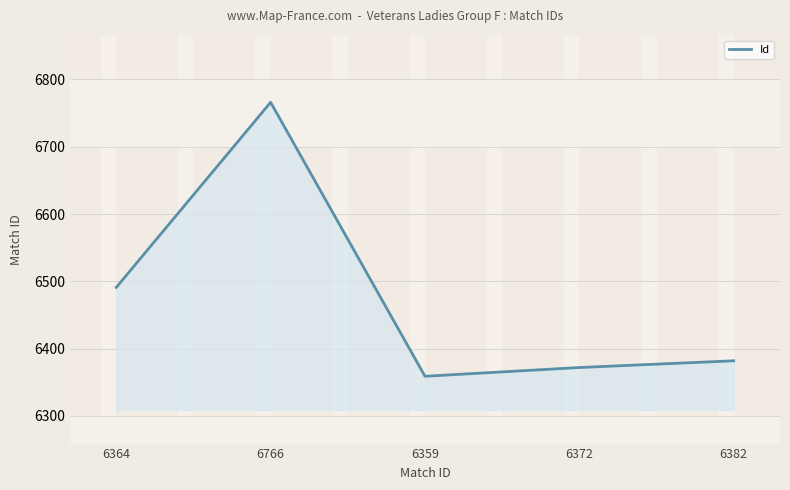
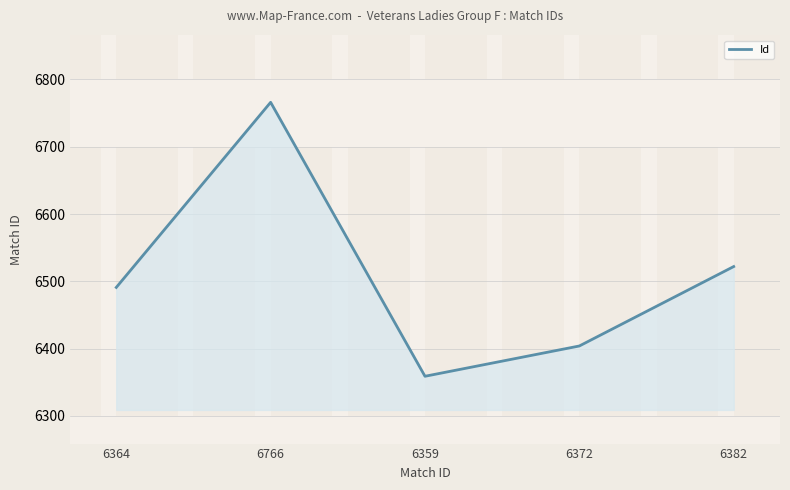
6372: 6370 -> 6400
6382: 6380 -> 6520
